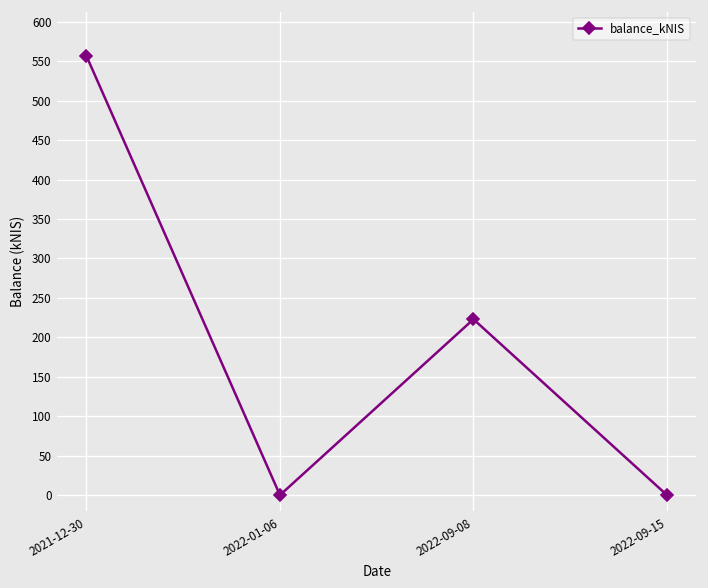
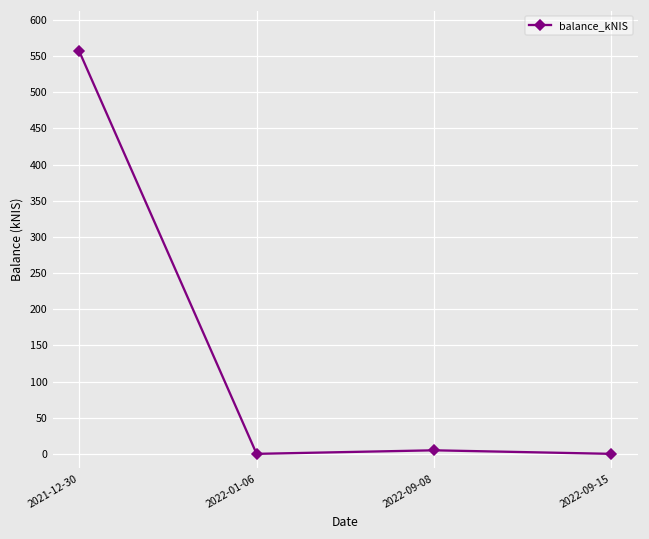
2022-09-08: 220 -> 0
